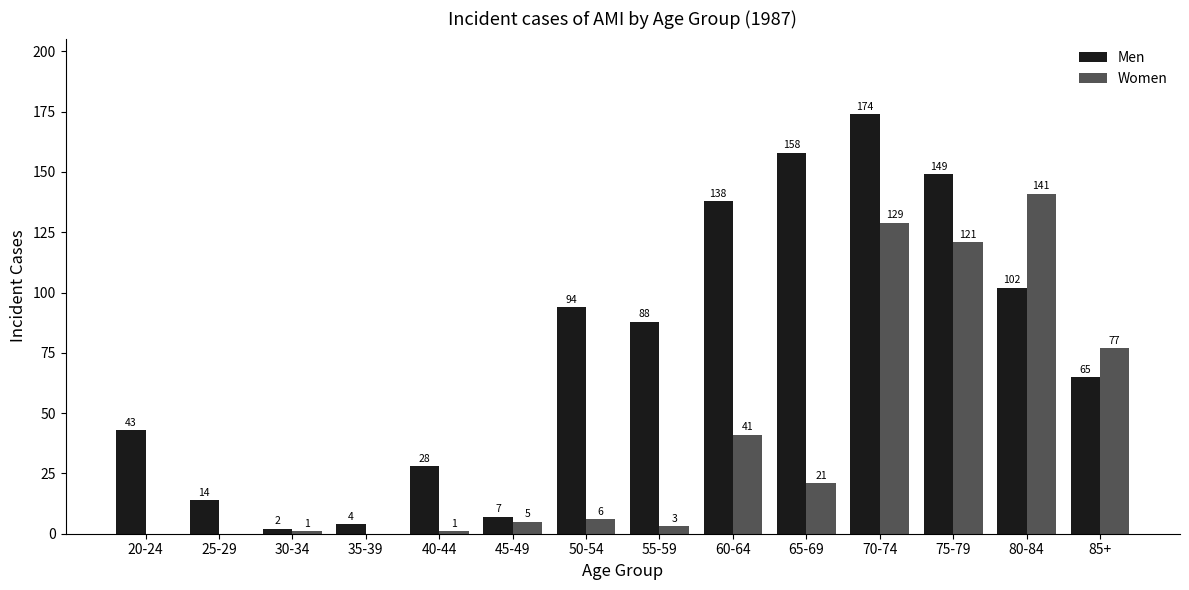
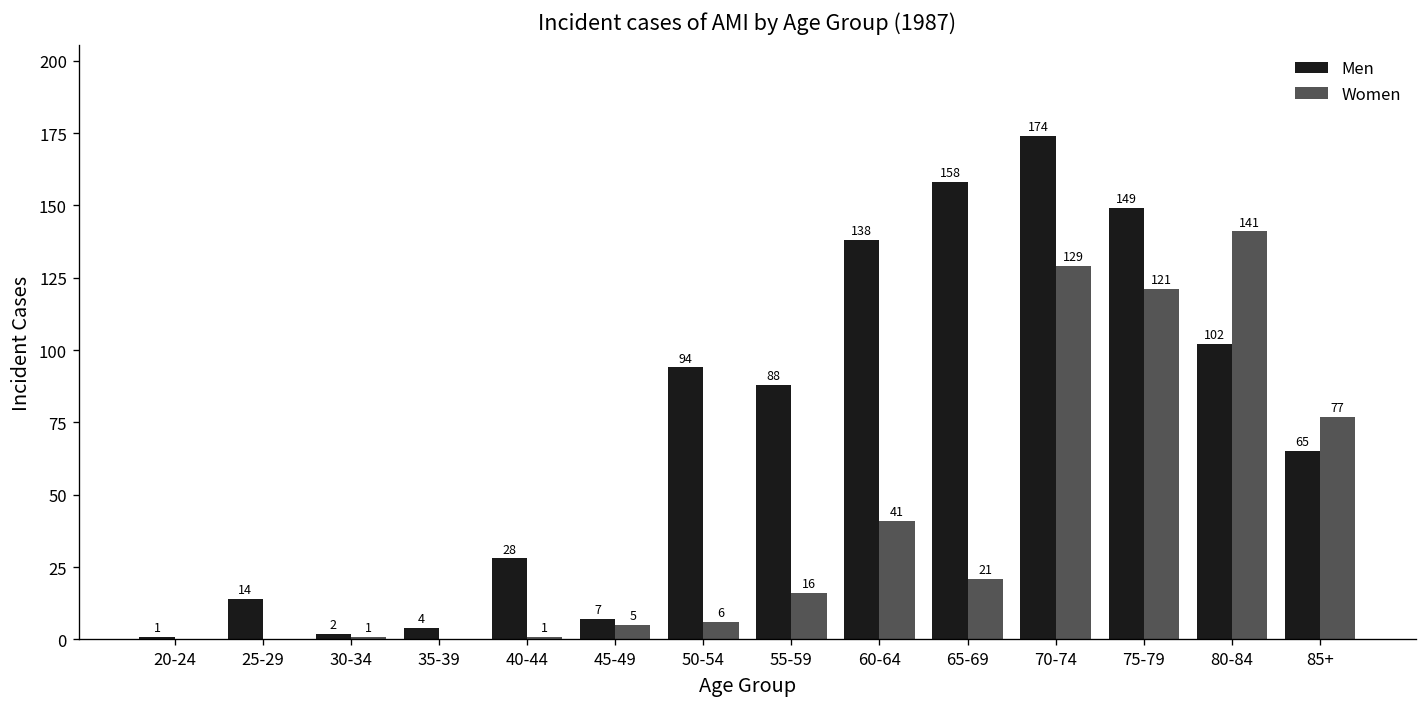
Men, 20-24: 43 -> 1
Women, 55-59: 3 -> 16
